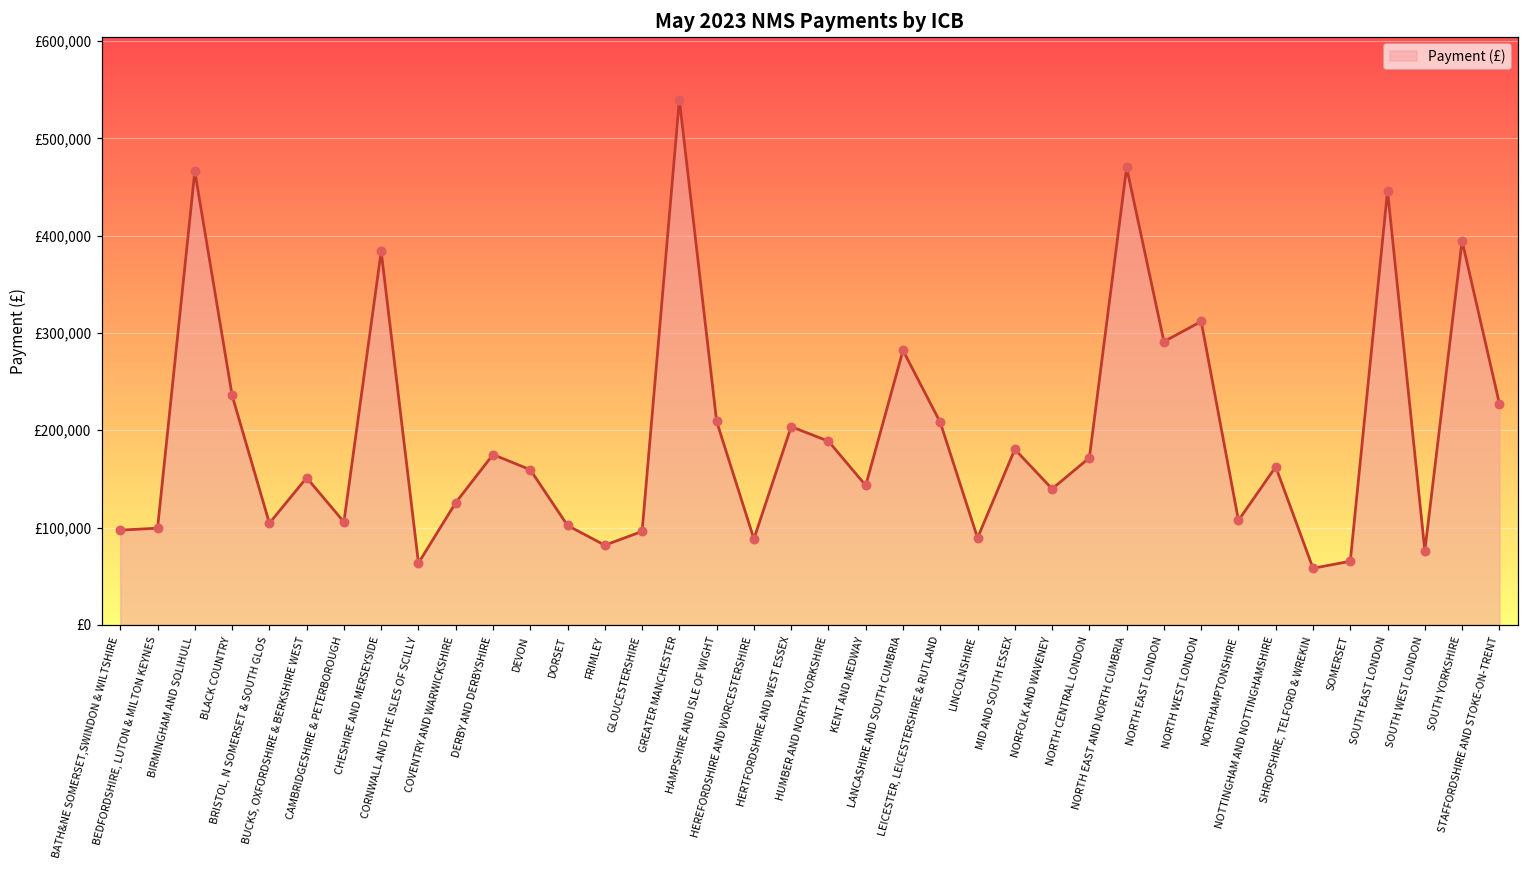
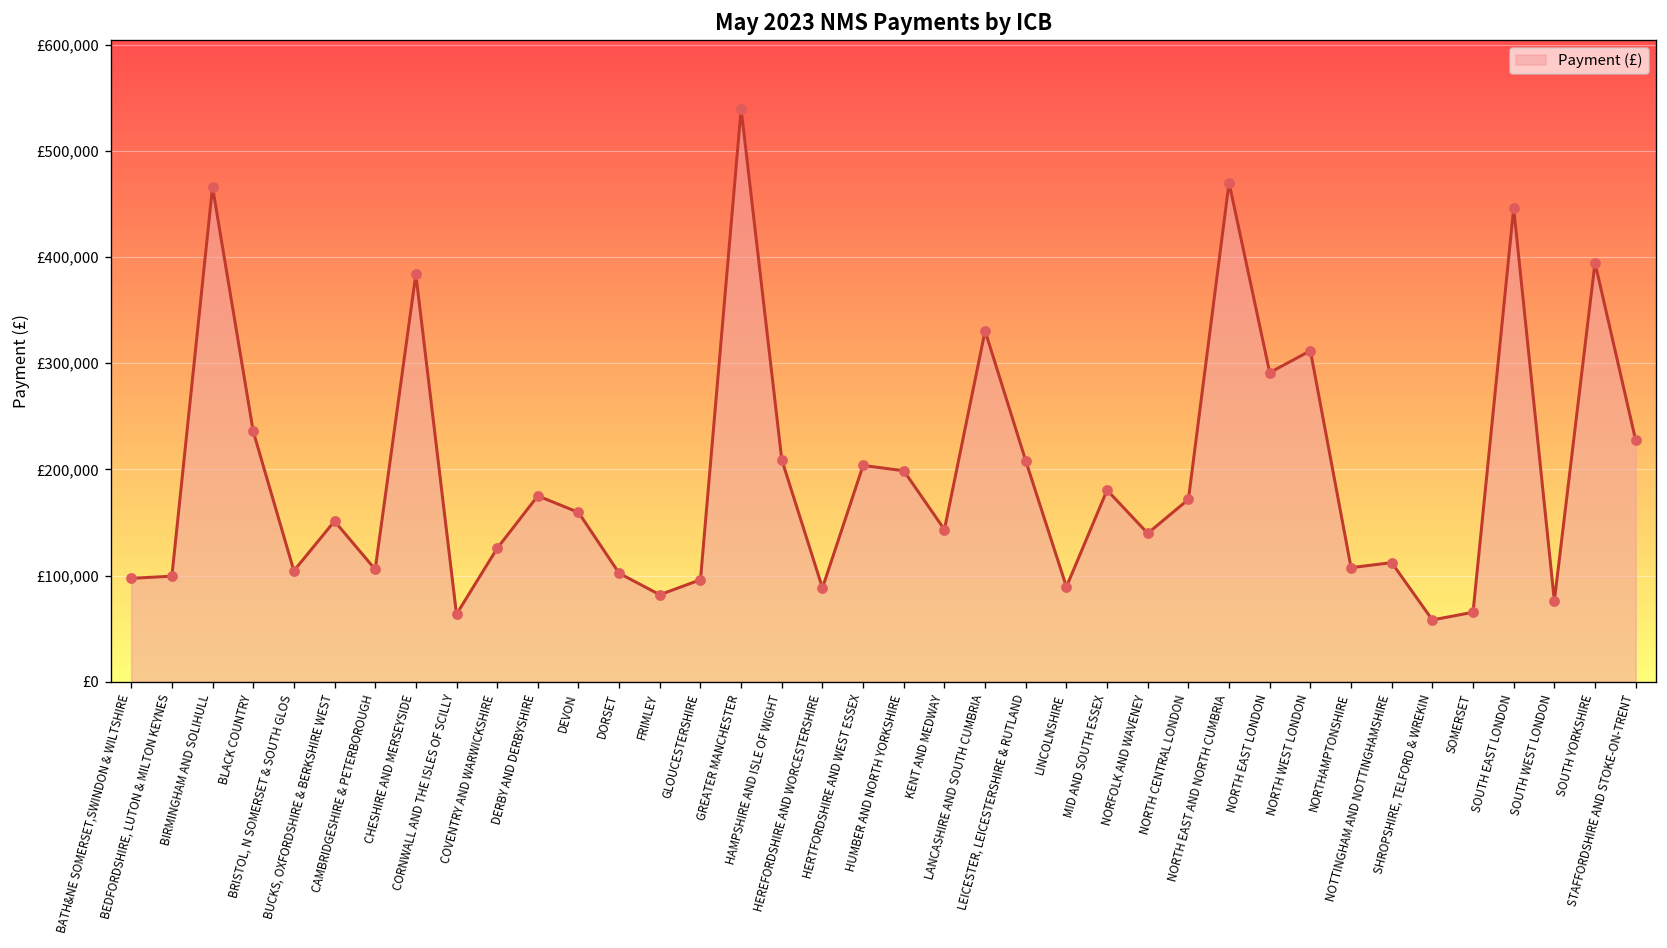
HUMBER AND NORTH YORKSHIRE: £190,000 -> £200,000
LANCASHIRE AND SOUTH CUMBRIA: £280,000 -> £330,000
NOTTINGHAM AND NOTTINGHAMSHIRE: £160,000 -> £110,000
